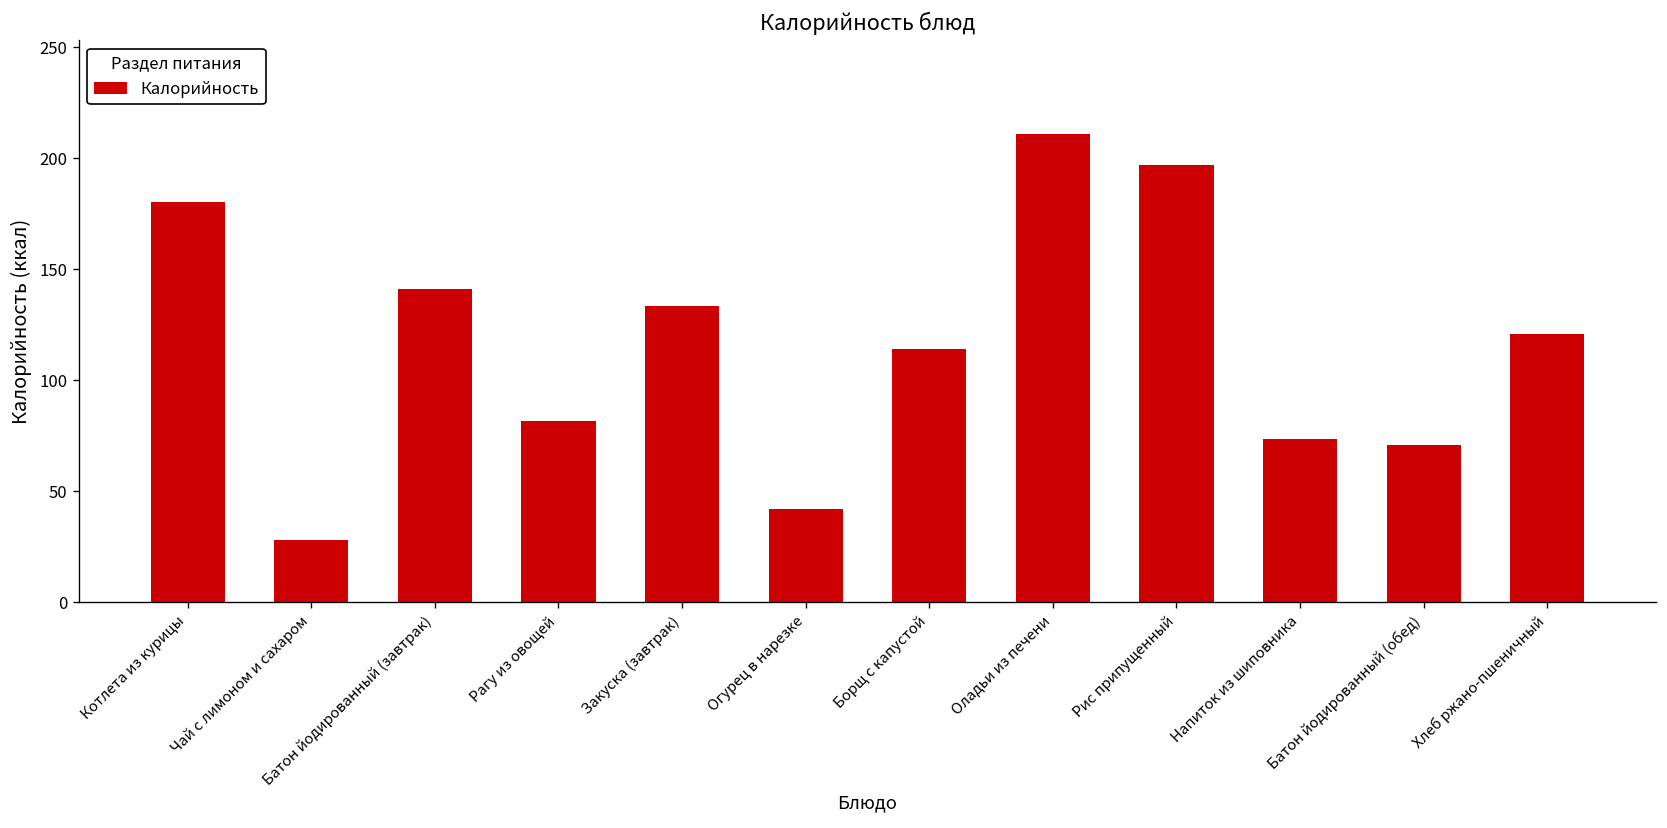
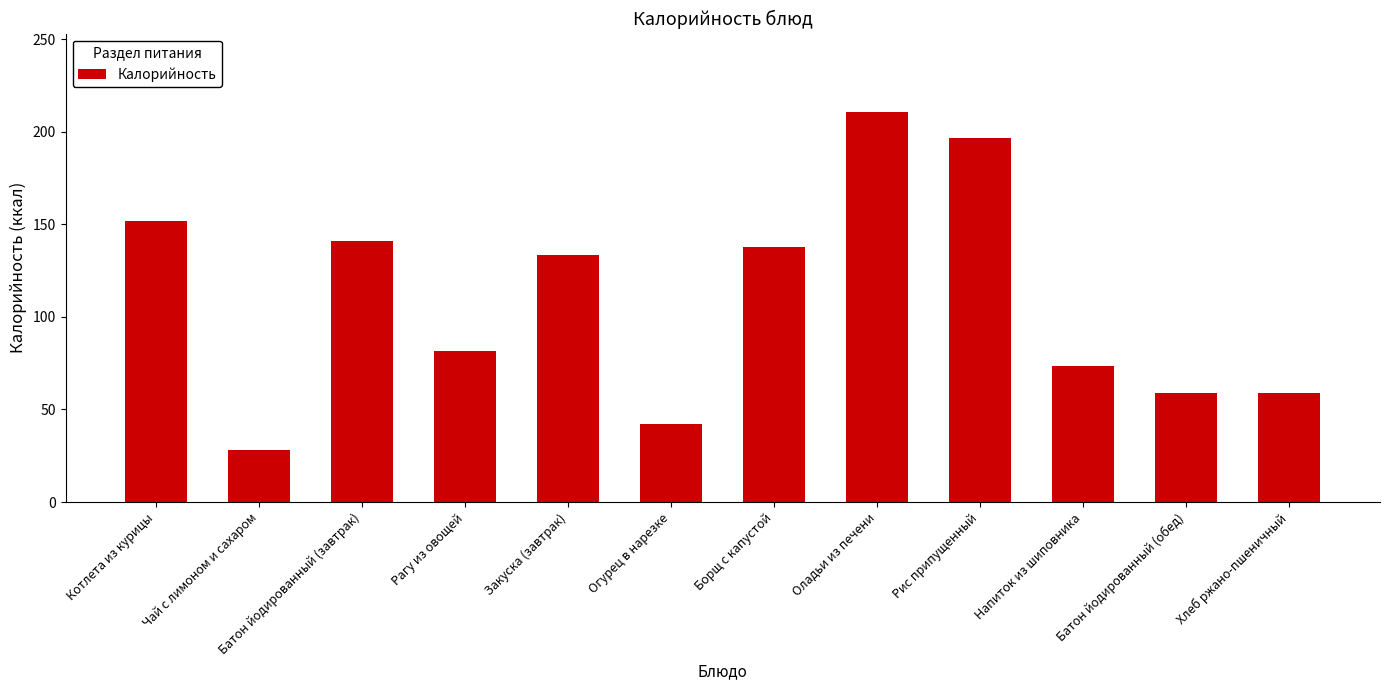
Котлета из курицы: 180 -> 152
Борщ с капустой: 114 -> 138
Батон йодированный (обед): 71 -> 59
Хлеб ржано-пшеничный: 121 -> 59
